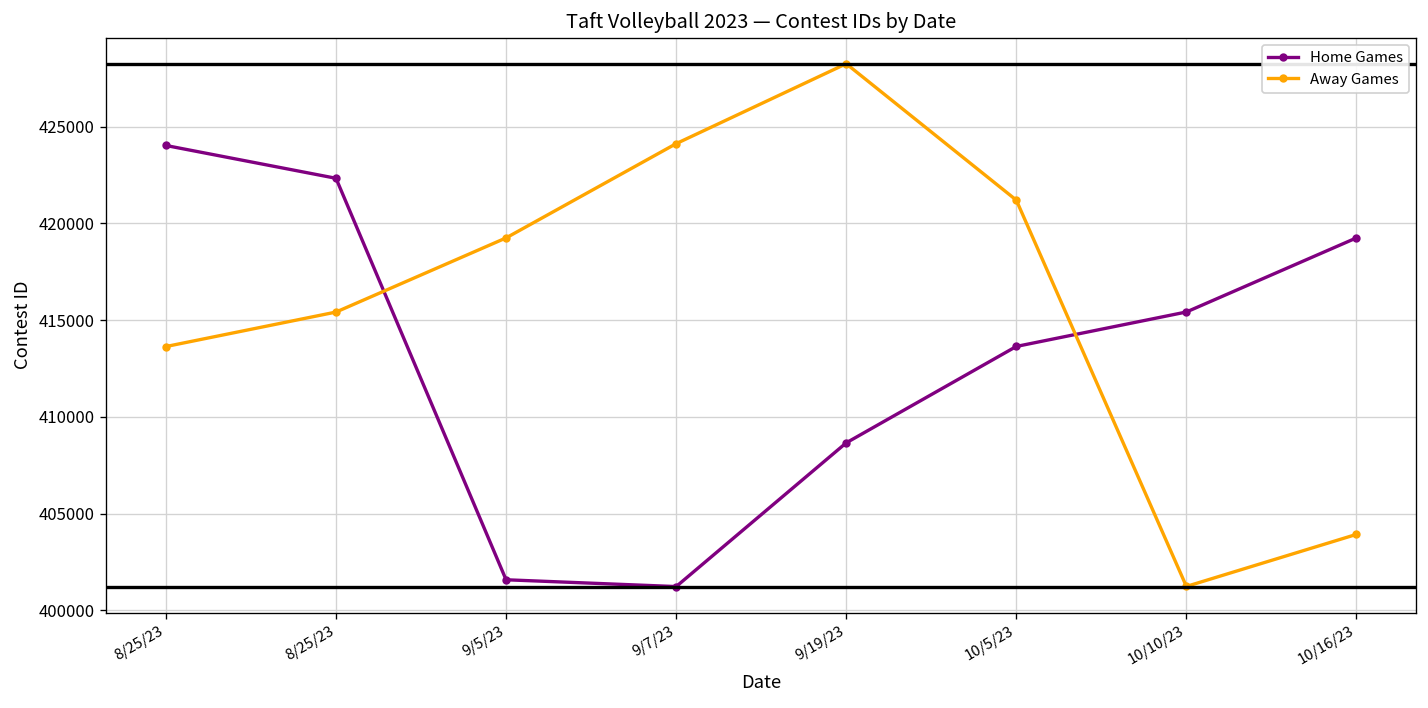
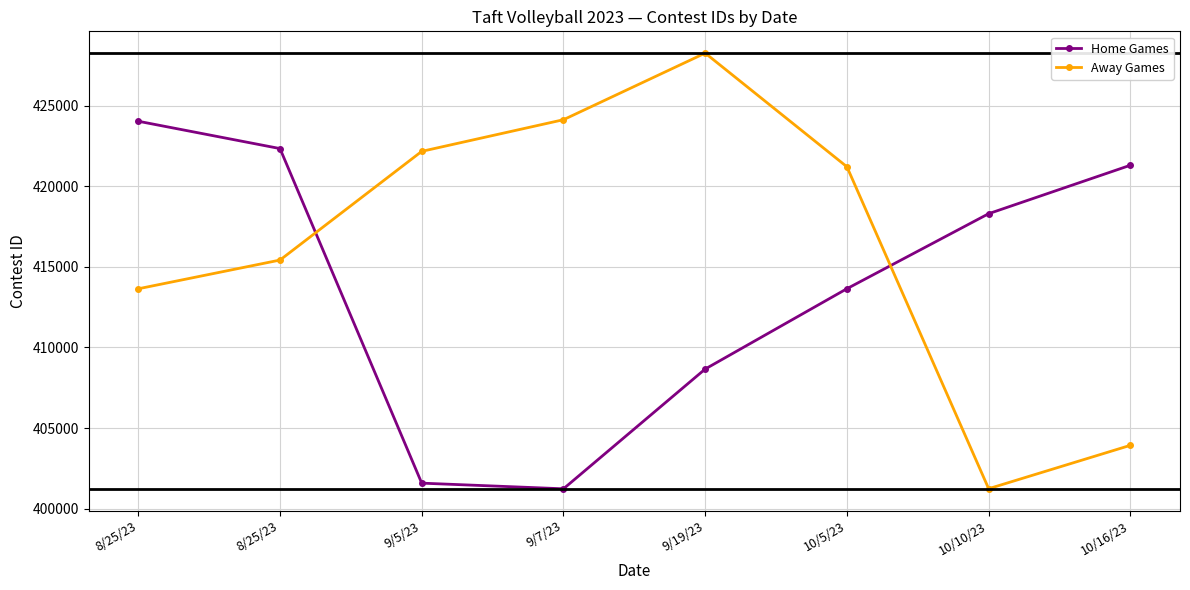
Away Games, 9/5/23: 419300 -> 422200
Home Games, 10/10/23: 415400 -> 418300
Home Games, 10/16/23: 419300 -> 421300
